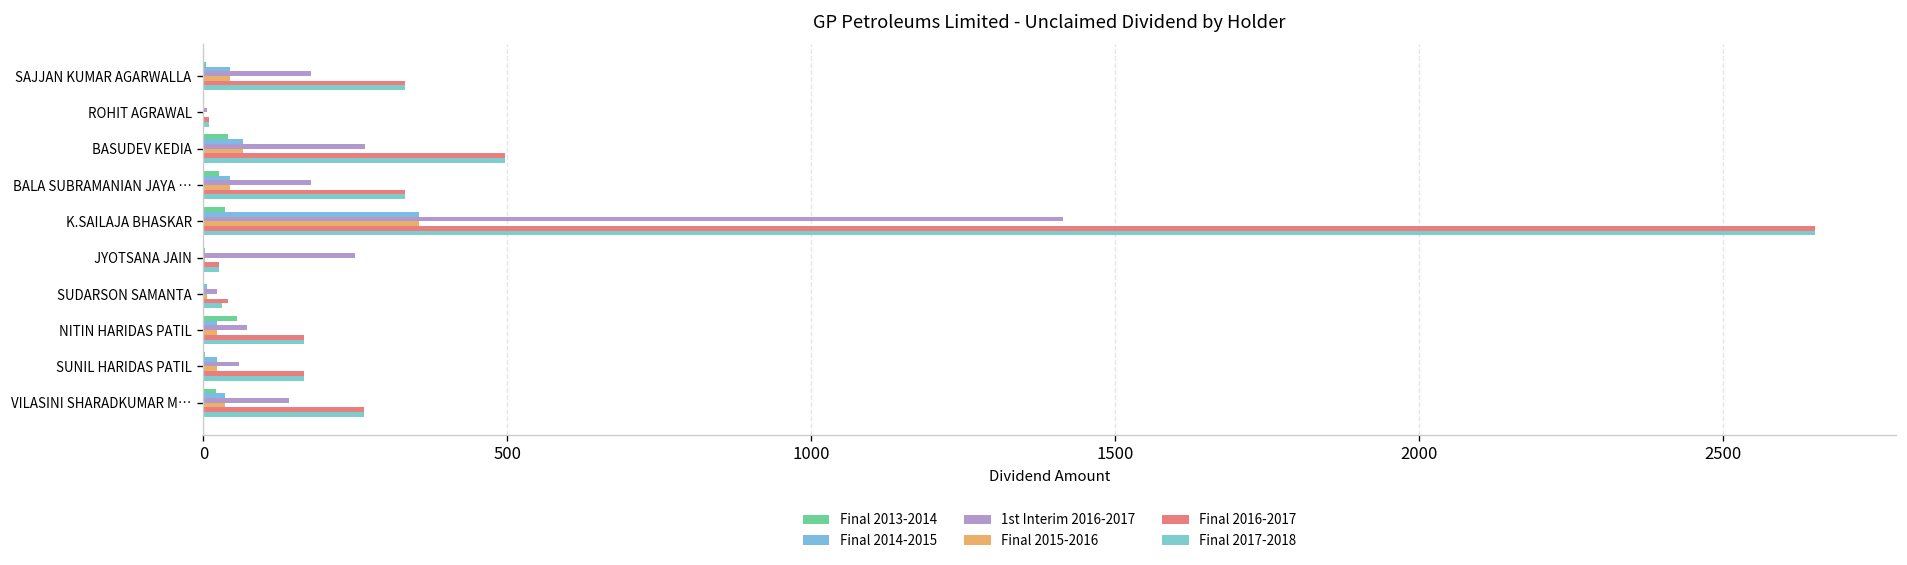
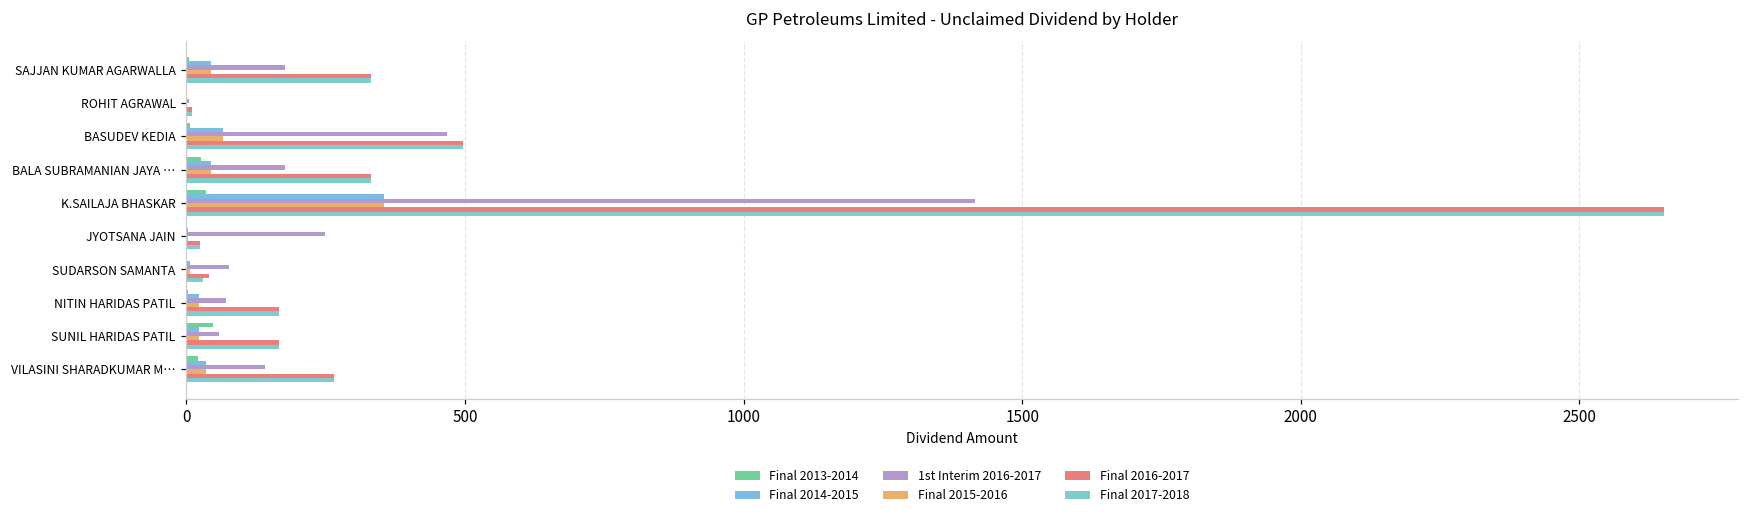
Final 2013-2014, BASUDEV KEDIA: 40 -> 10
1st Interim 2016-2017, BASUDEV KEDIA: 270 -> 470
1st Interim 2016-2017, SUDARSON SAMANTA: 20 -> 80
Final 2013-2014, NITIN HARIDAS PATIL: 60 -> 0
Final 2013-2014, SUNIL HARIDAS PATIL: 0 -> 50
